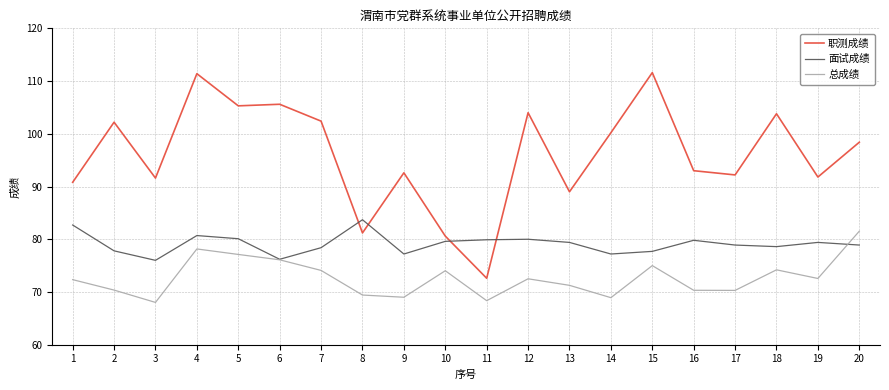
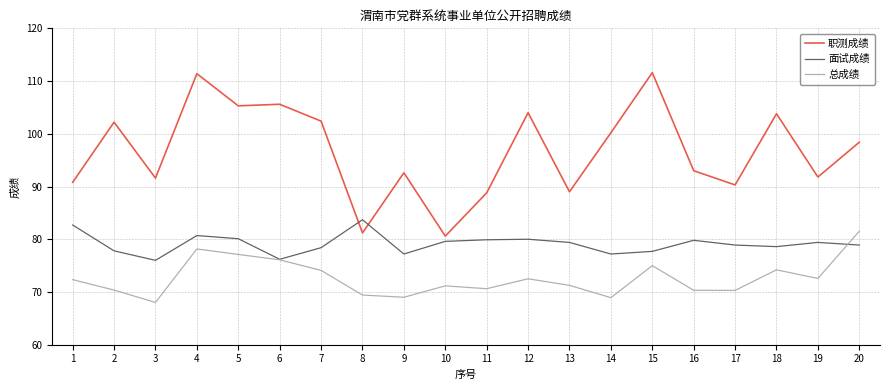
总成绩, 10: 74 -> 71
职测成绩, 11: 73 -> 89
总成绩, 11: 68 -> 71
职测成绩, 17: 92 -> 90
